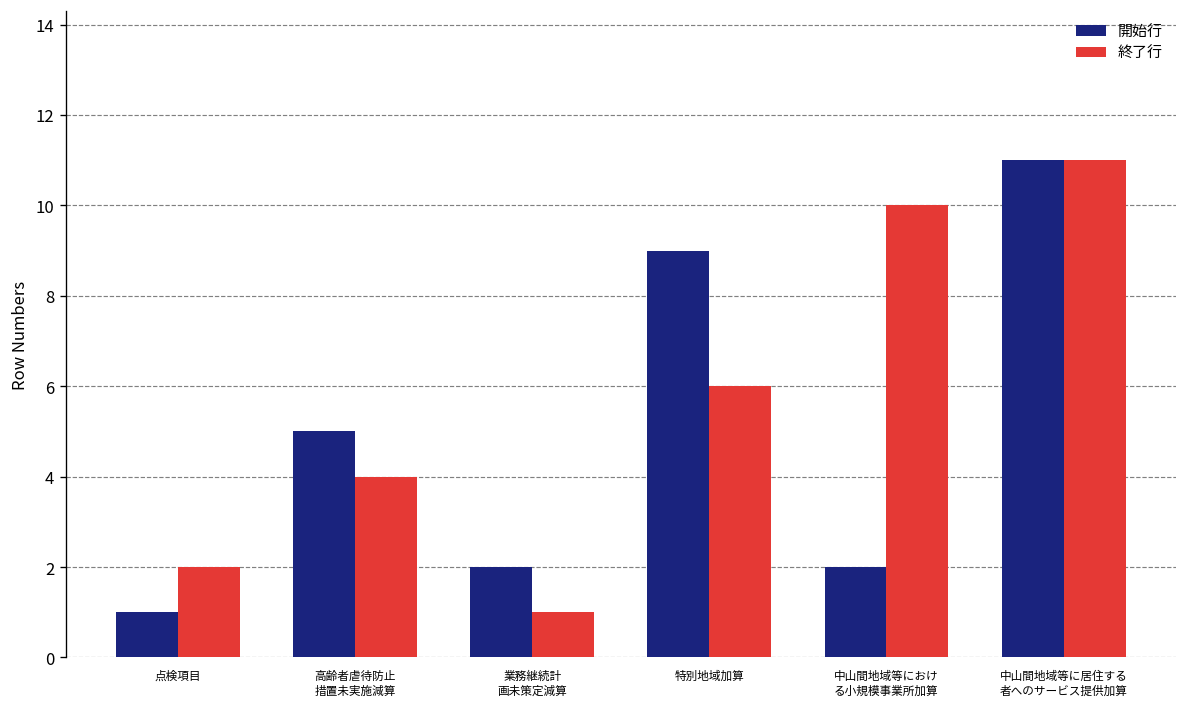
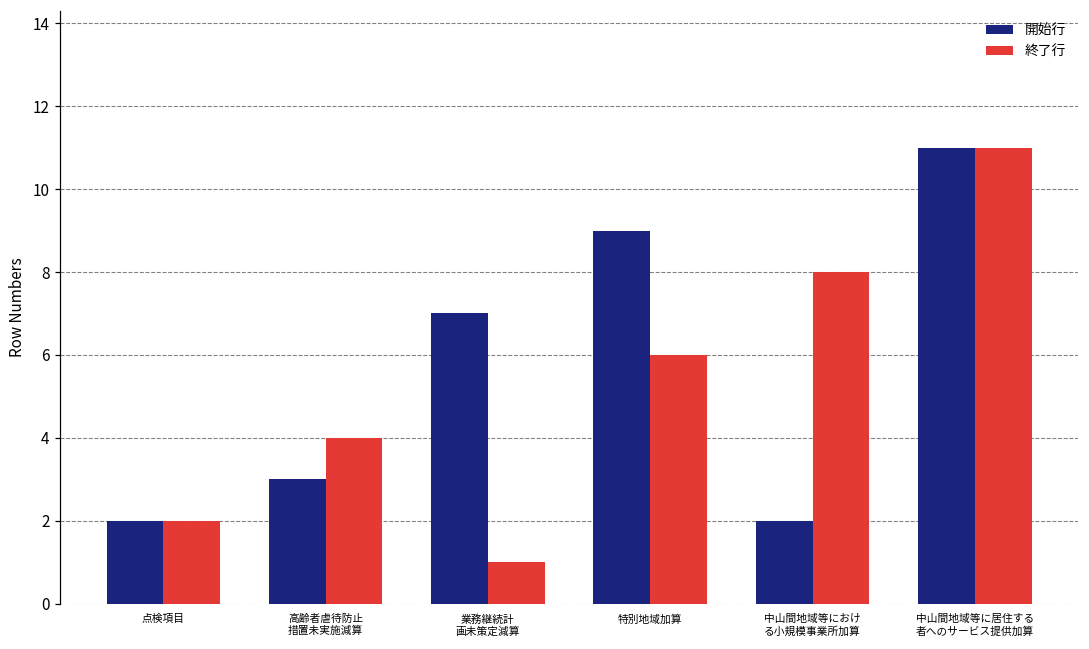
開始行, 点検項目: 1 -> 2
開始行, 高齢者虐待防止 措置未実施減算: 5 -> 3
開始行, 業務継続計 画未策定減算: 2 -> 7
終了行, 中山間地域等におけ る小規模事業所加算: 10 -> 8
